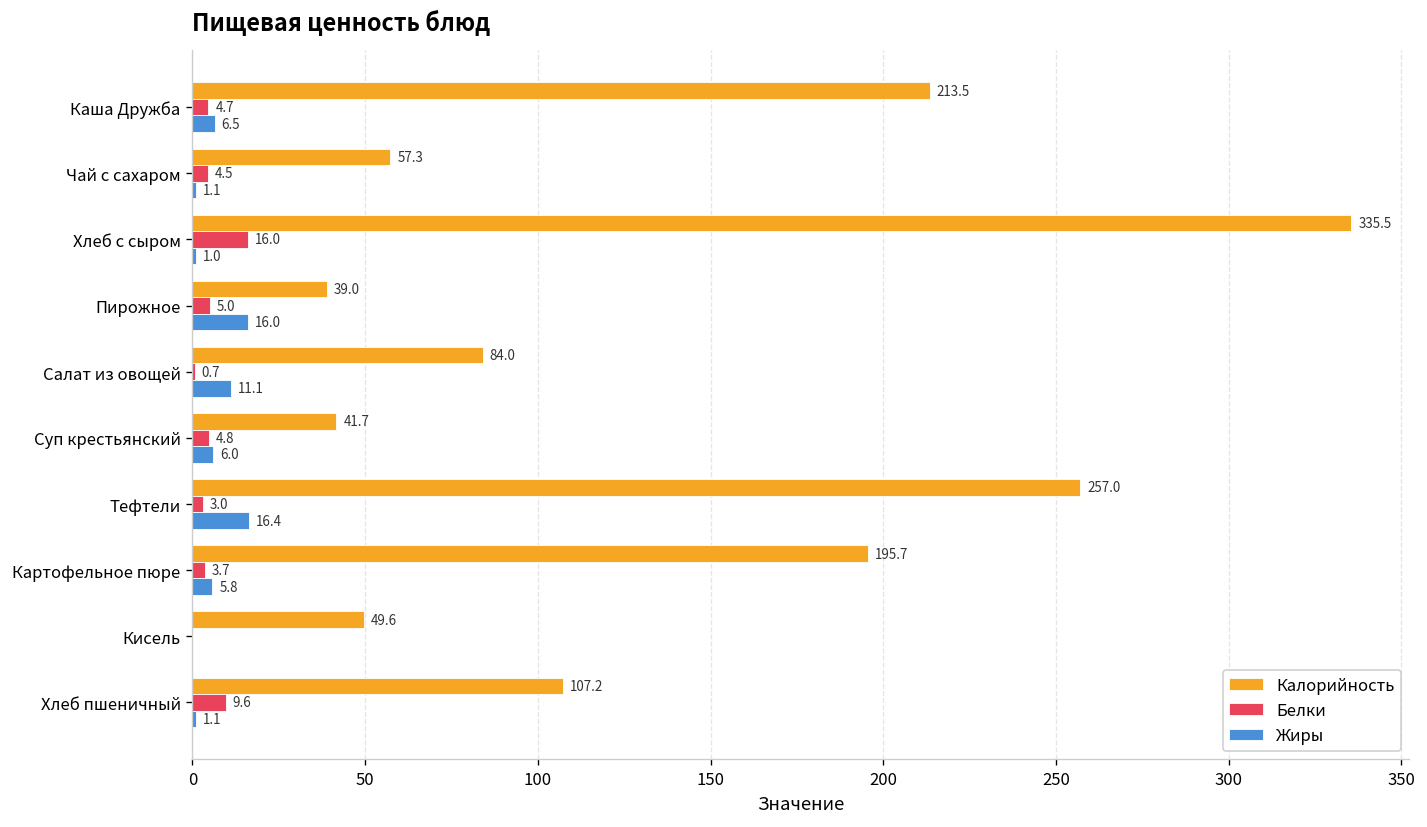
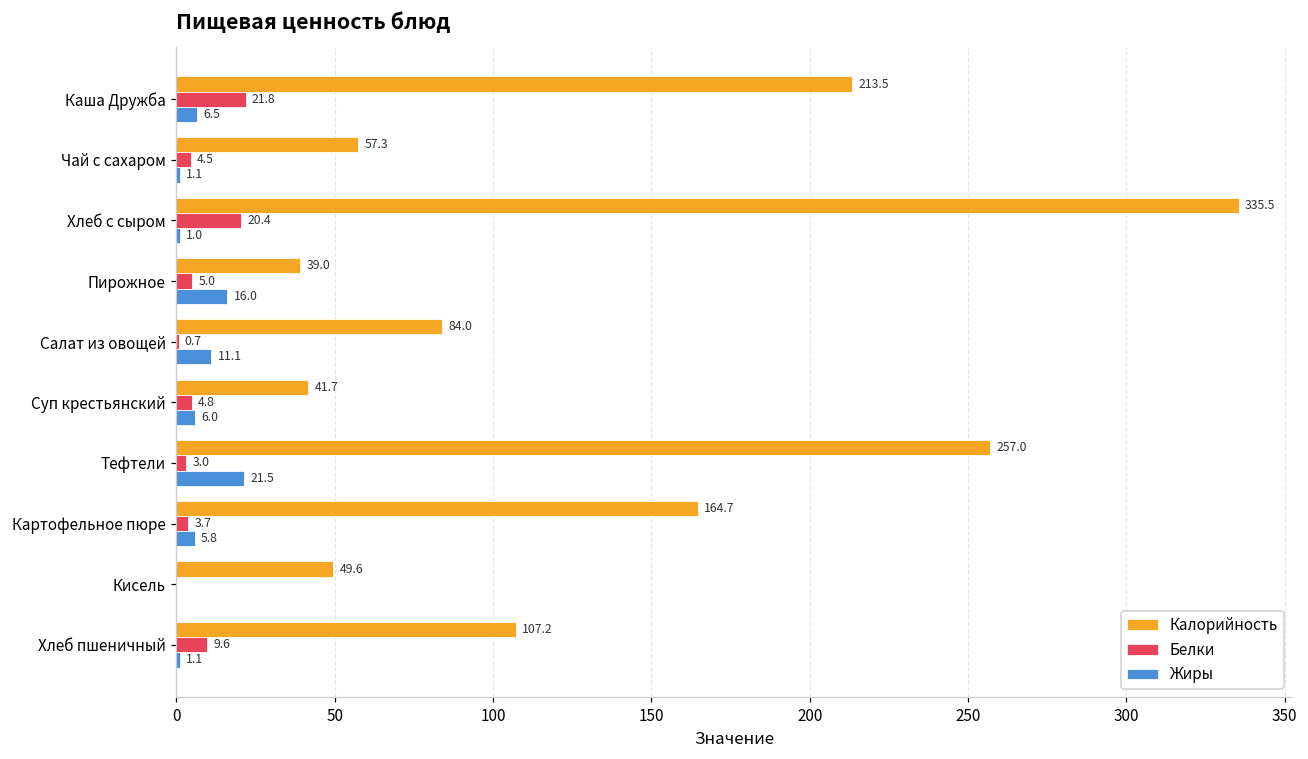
Белки, Каша Дружба: 4.7 -> 21.8
Белки, Хлеб с сыром: 16.0 -> 20.4
Жиры, Тефтели: 16.4 -> 21.5
Калорийность, Картофельное пюре: 195.7 -> 164.7
